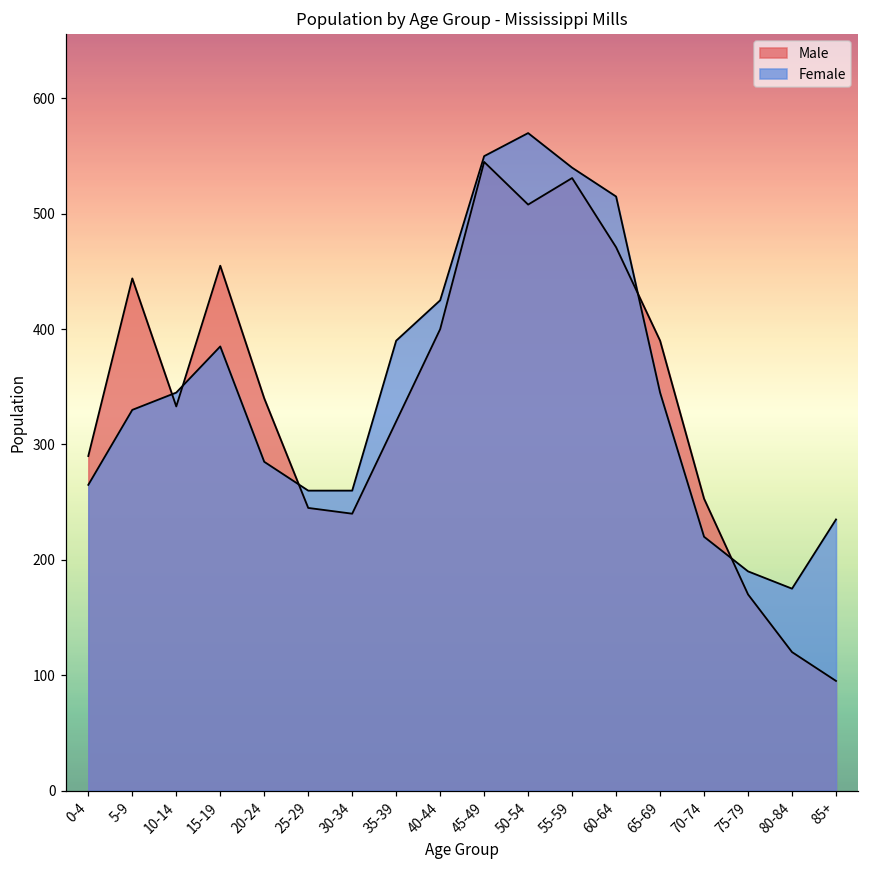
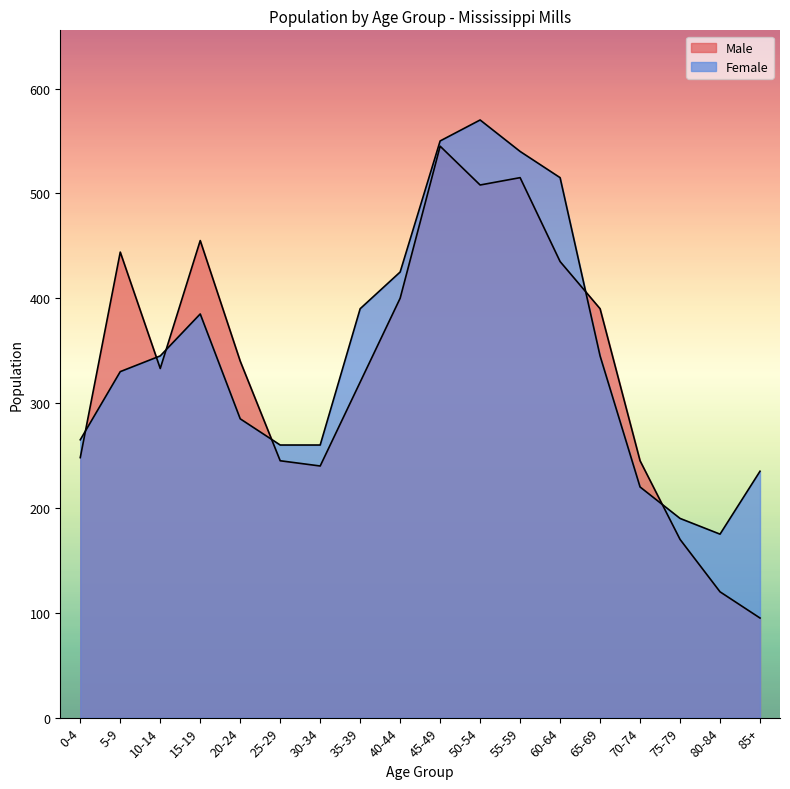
Male, 0-4: 290 -> 248
Male, 55-59: 531 -> 515
Male, 60-64: 471 -> 435
Male, 70-74: 253 -> 245
